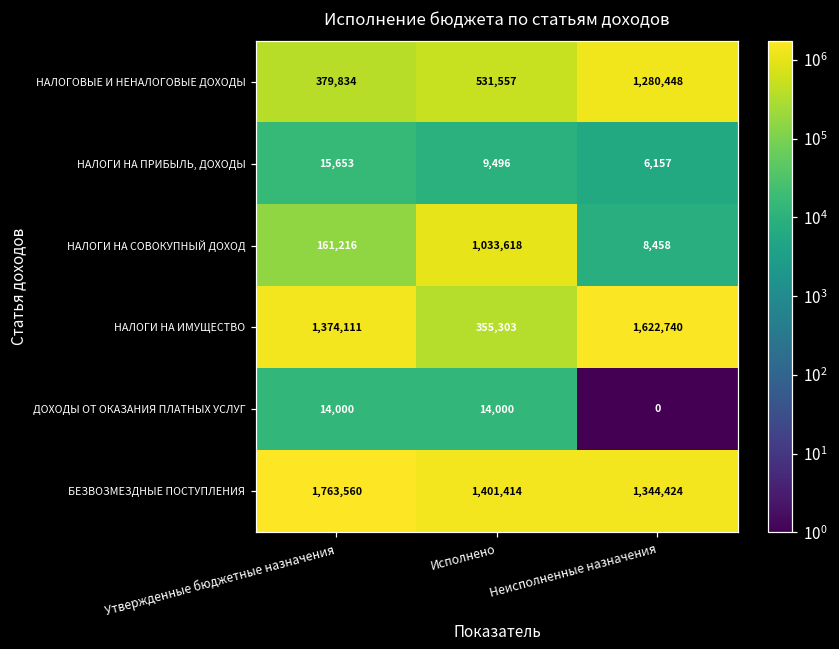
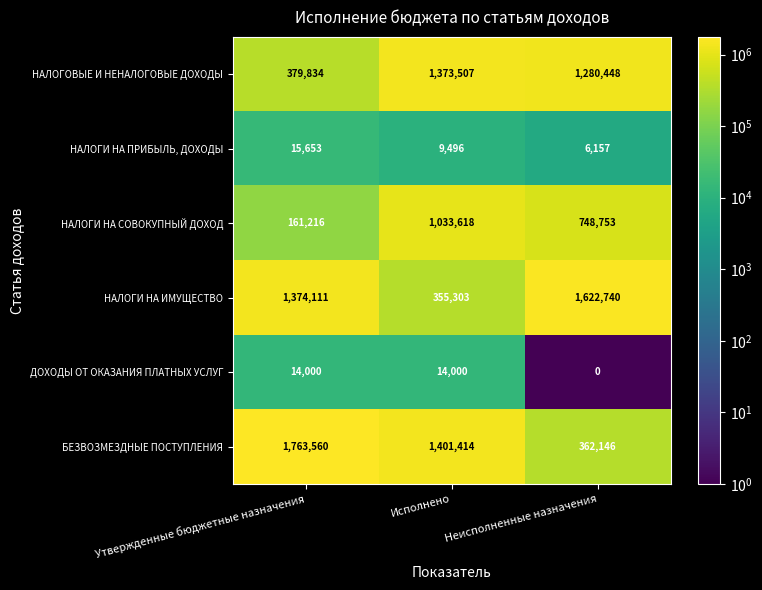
НАЛОГОВЫЕ И НЕНАЛОГОВЫЕ ДОХОДЫ, Исполнено: 531,557 -> 1,373,507
НАЛОГИ НА СОВОКУПНЫЙ ДОХОД, Неисполненные назначения: 8,458 -> 748,753
БЕЗВОЗМЕЗДНЫЕ ПОСТУПЛЕНИЯ, Неисполненные назначения: 1,344,424 -> 362,146
